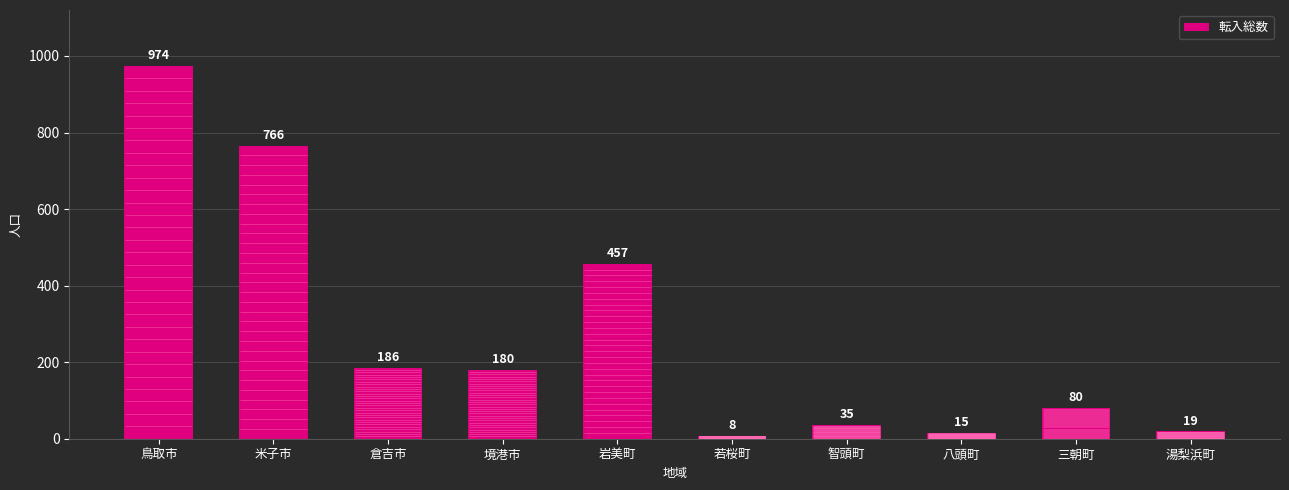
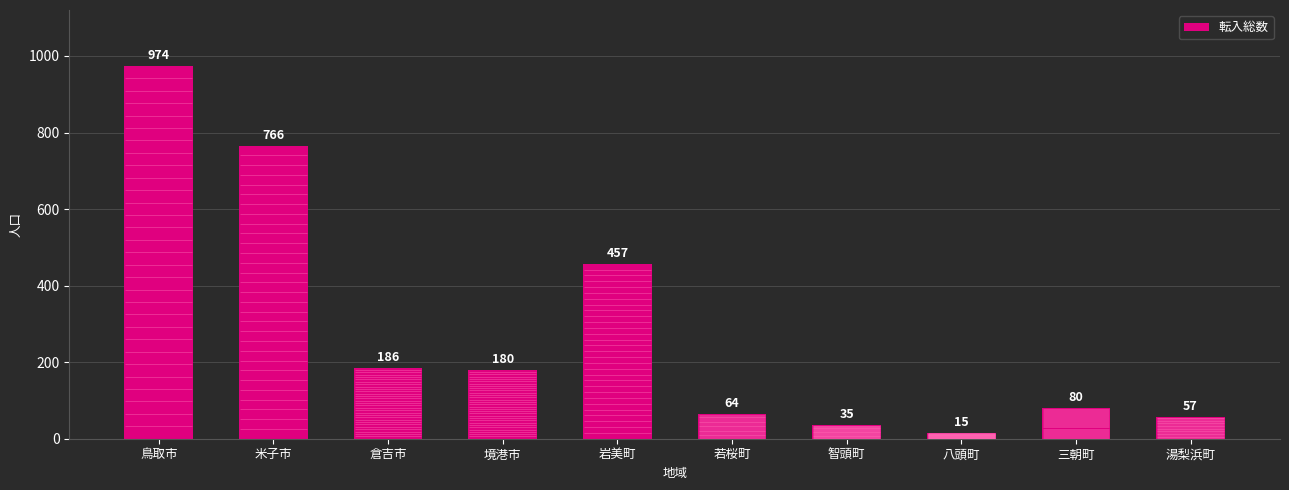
若桜町: 8 -> 64
湯梨浜町: 19 -> 57
